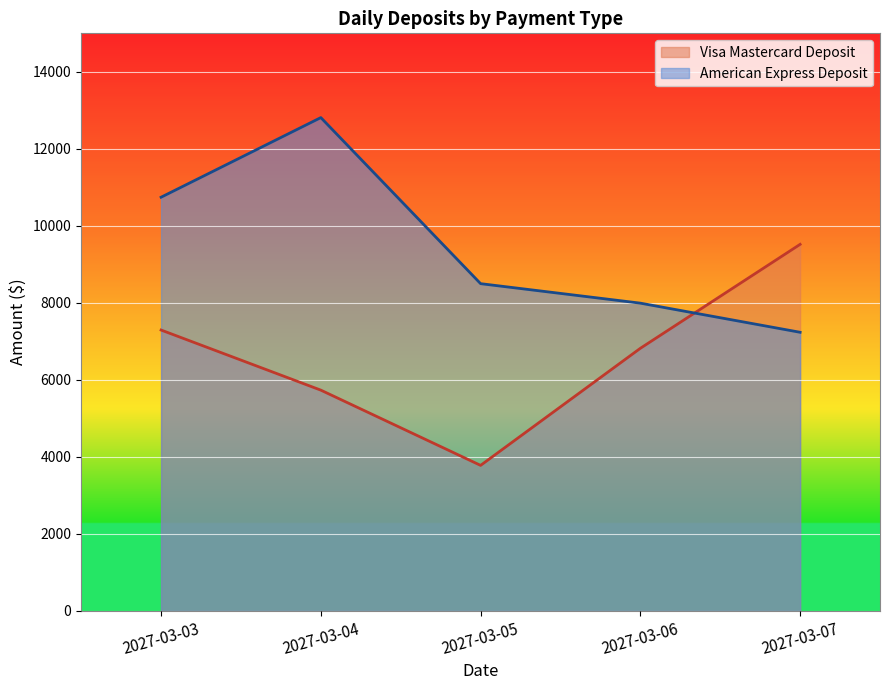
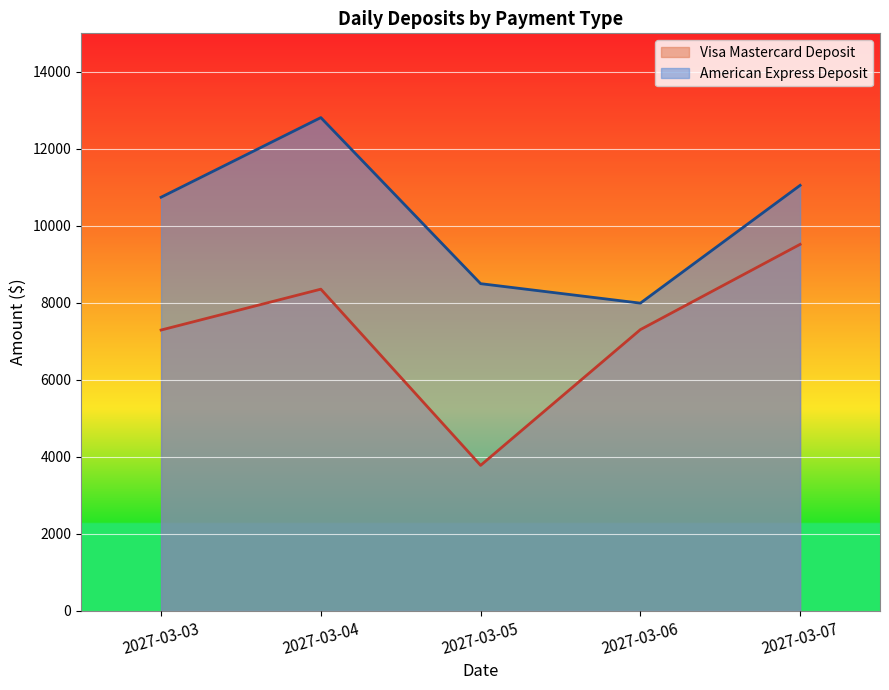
Visa Mastercard Deposit, 2027-03-04: 5700 -> 8400
Visa Mastercard Deposit, 2027-03-06: 6800 -> 7300
American Express Deposit, 2027-03-07: 7200 -> 11100
